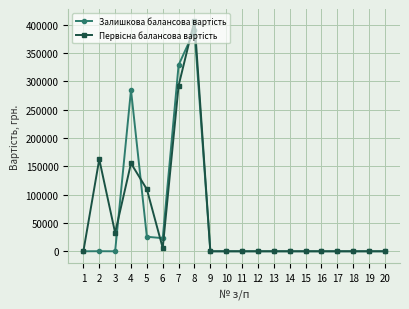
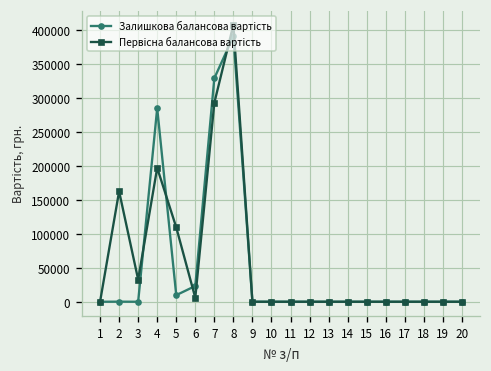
Первісна балансова вартість, 4: 160000 -> 200000
Залишкова балансова вартість, 5: 30000 -> 10000
